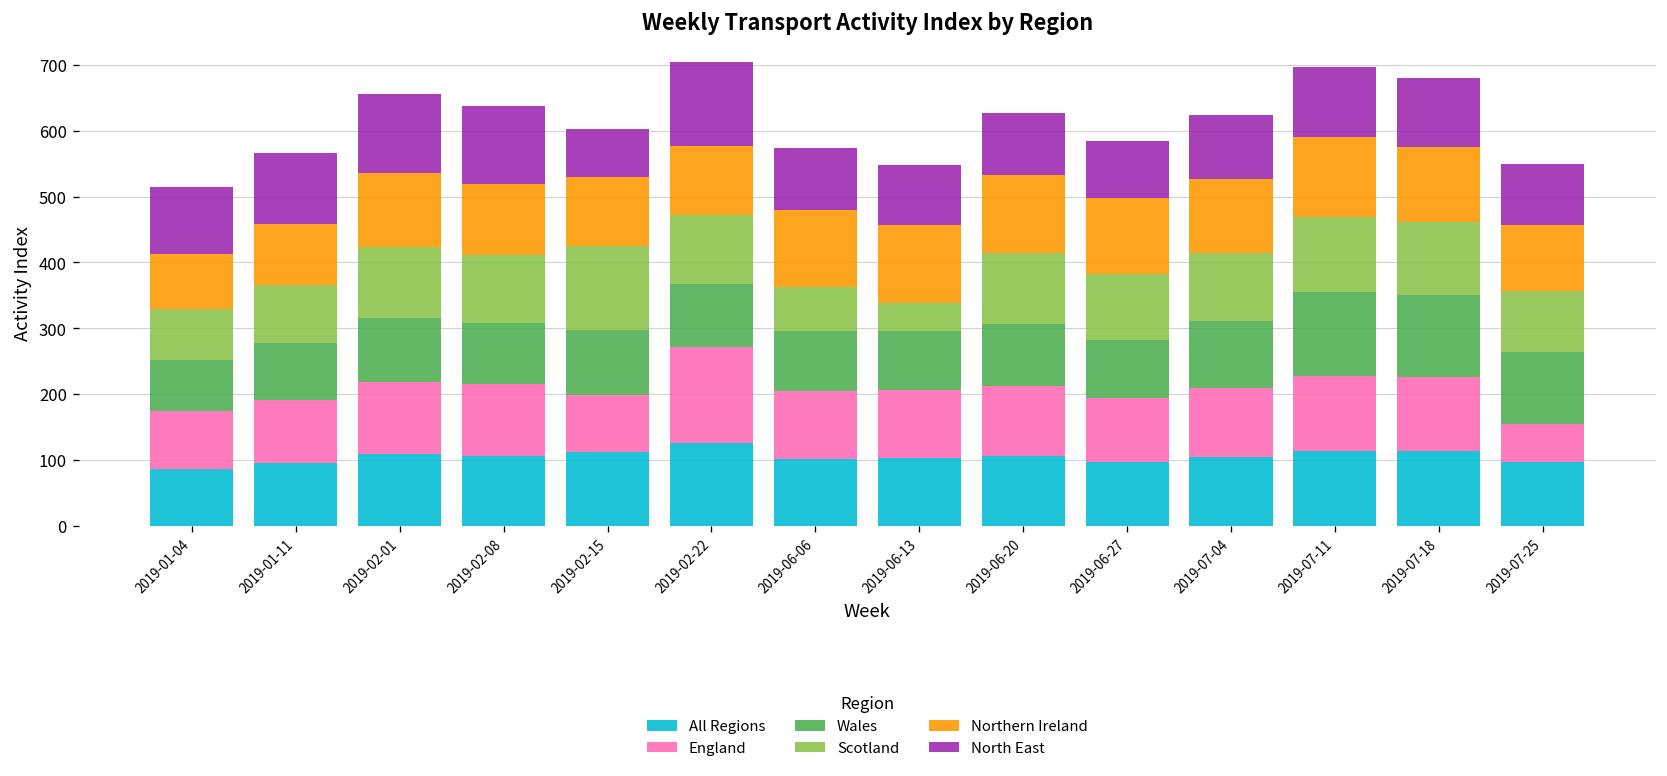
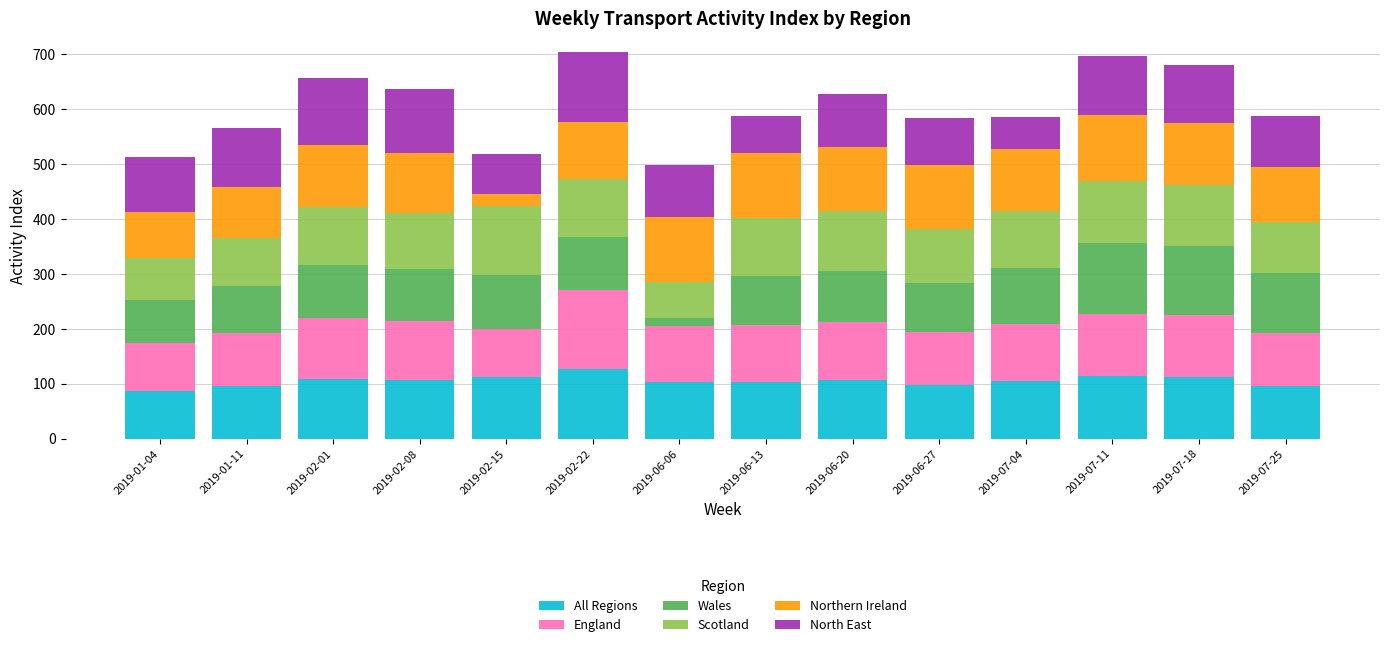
Northern Ireland, 2019-02-15: 110 -> 20
Wales, 2019-06-06: 90 -> 10
Scotland, 2019-06-13: 40 -> 100
North East, 2019-06-13: 90 -> 70
North East, 2019-07-04: 100 -> 60
England, 2019-07-25: 60 -> 100
